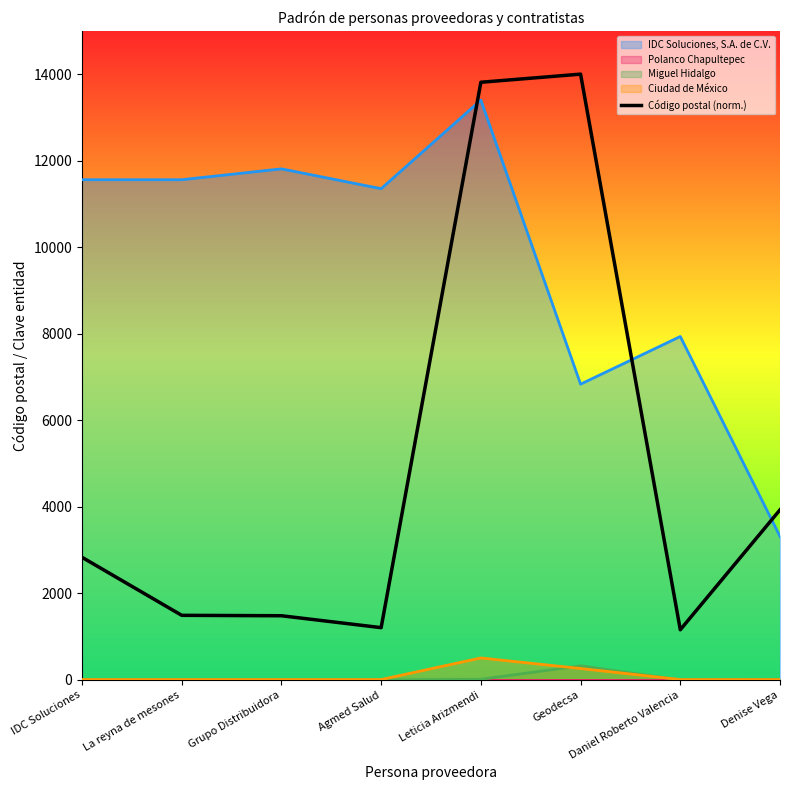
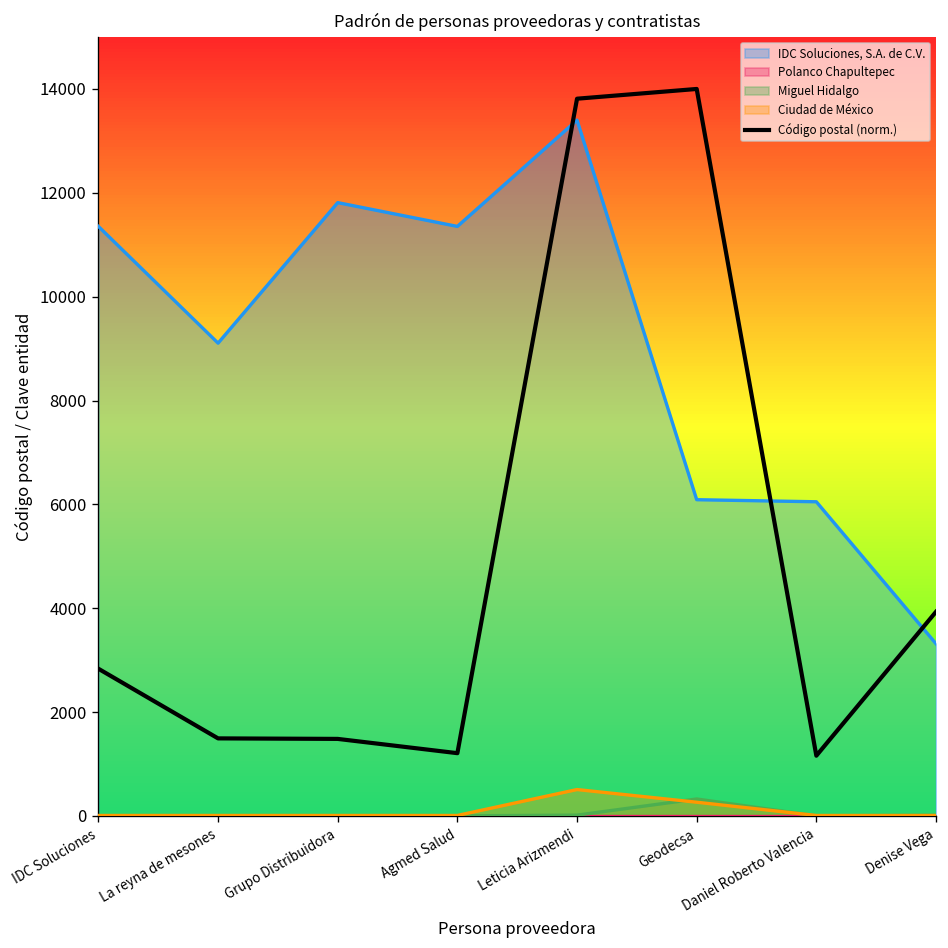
IDC Soluciones, S.A. de C.V., IDC Soluciones: 11600 -> 11400
IDC Soluciones, S.A. de C.V., La reyna de mesones: 11600 -> 9100
IDC Soluciones, S.A. de C.V., Geodecsa: 6800 -> 6100
IDC Soluciones, S.A. de C.V., Daniel Roberto Valencia: 7900 -> 6100
